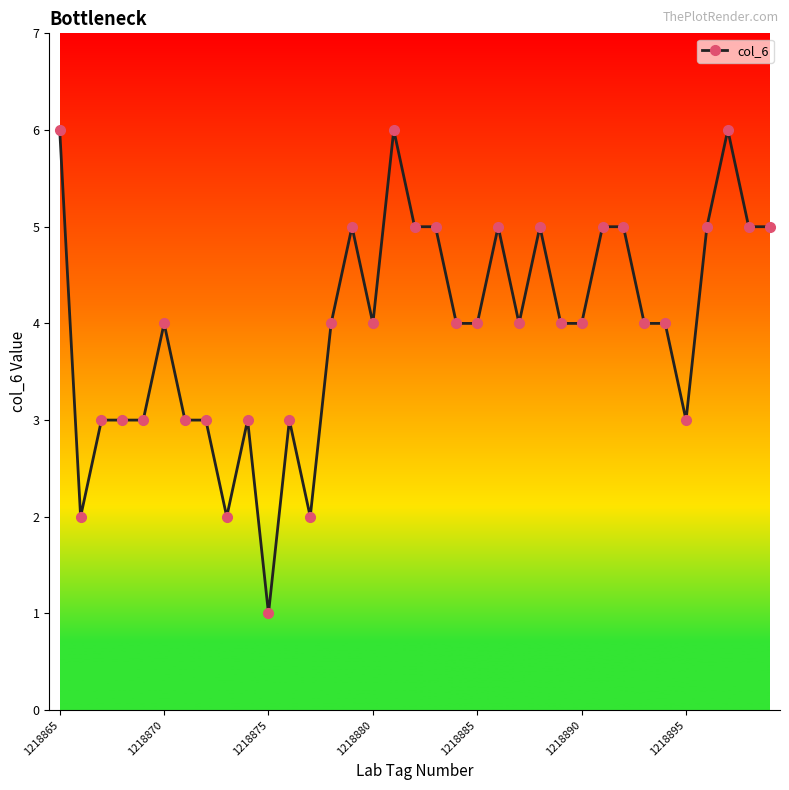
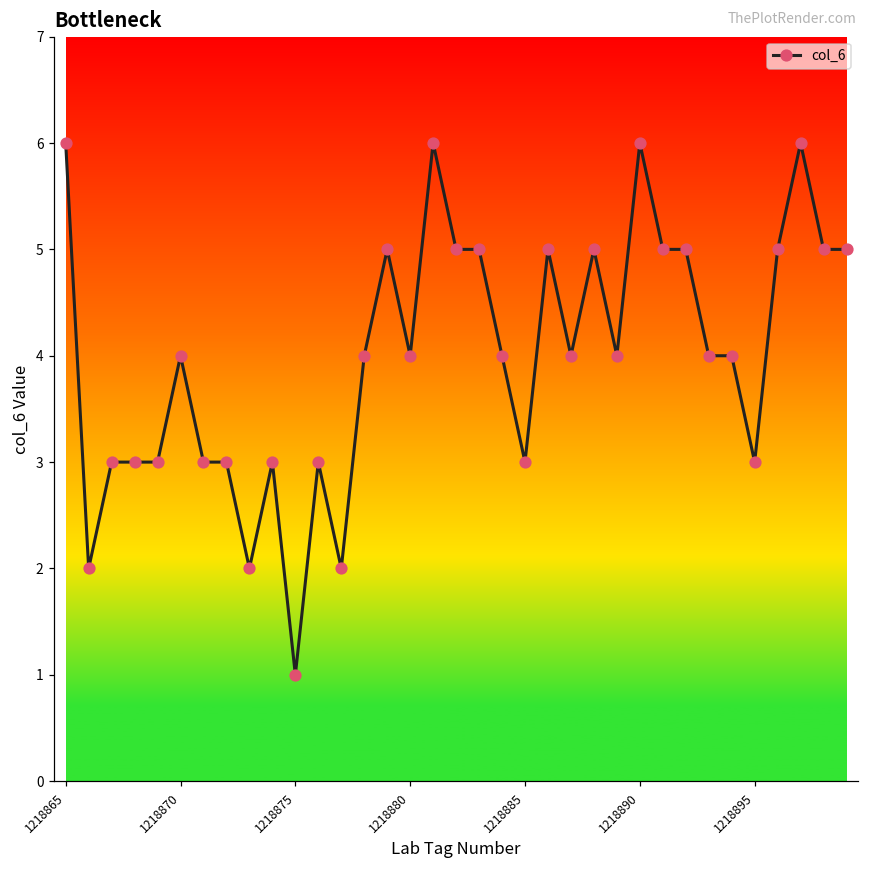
1218885: 4 -> 3
1218890: 4 -> 6
